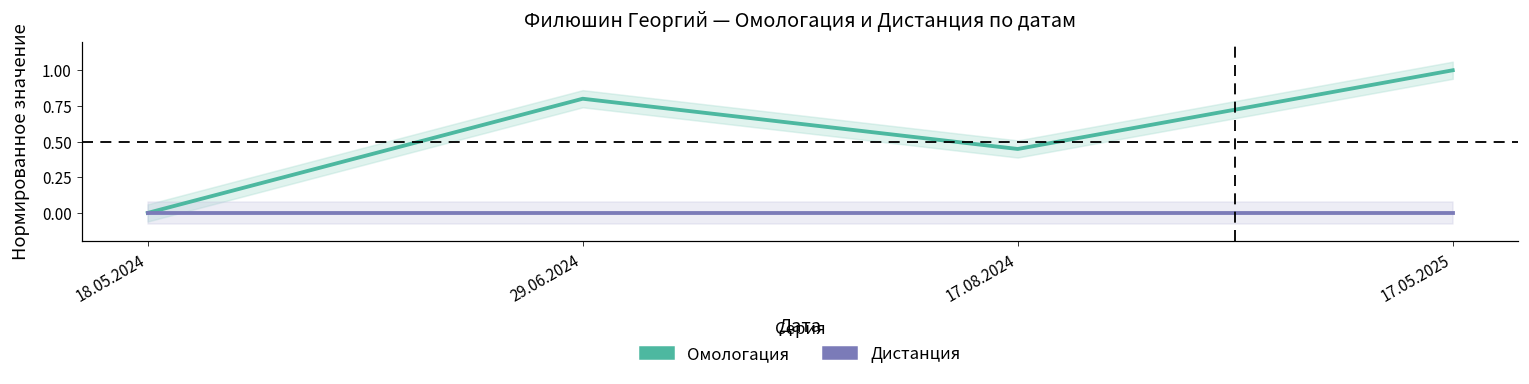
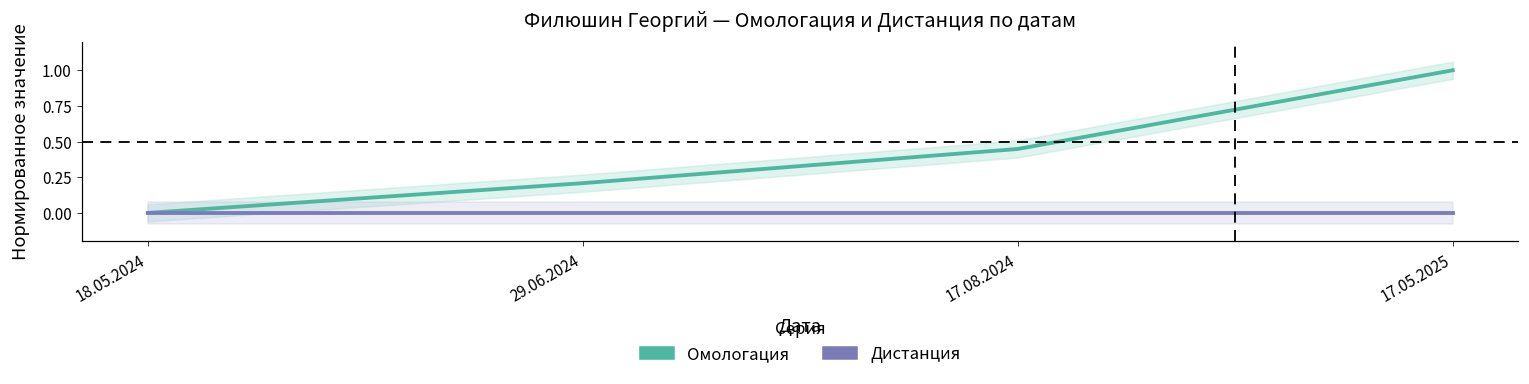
Омологация, 29.06.2024: 0.80 -> 0.21
